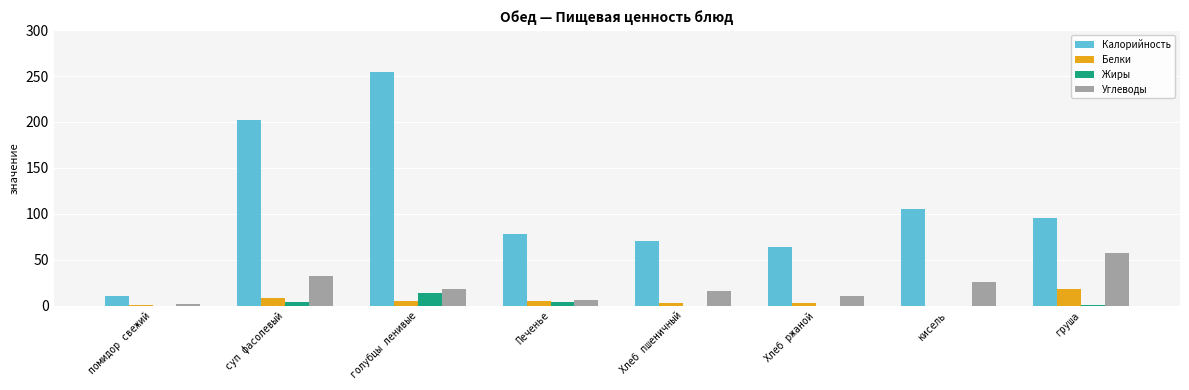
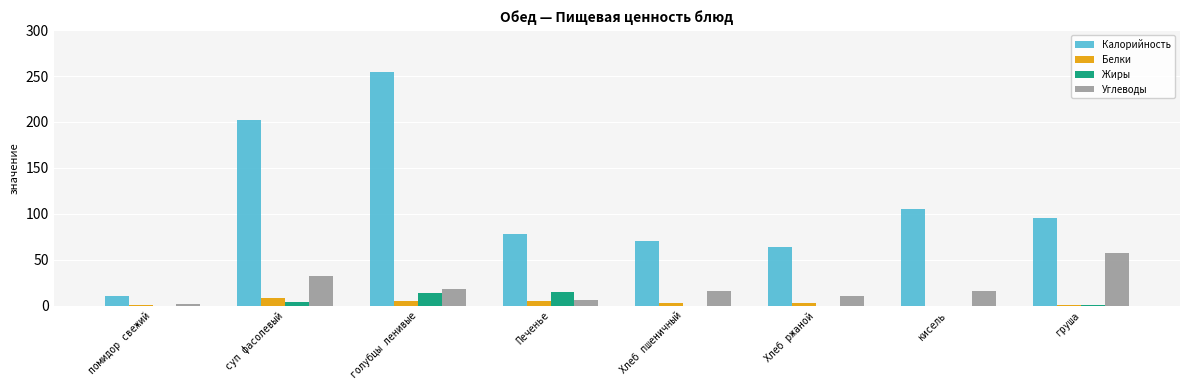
Жиры, Печенье: 0 -> 10
Углеводы, кисель: 30 -> 20
Белки, груша: 20 -> 0
